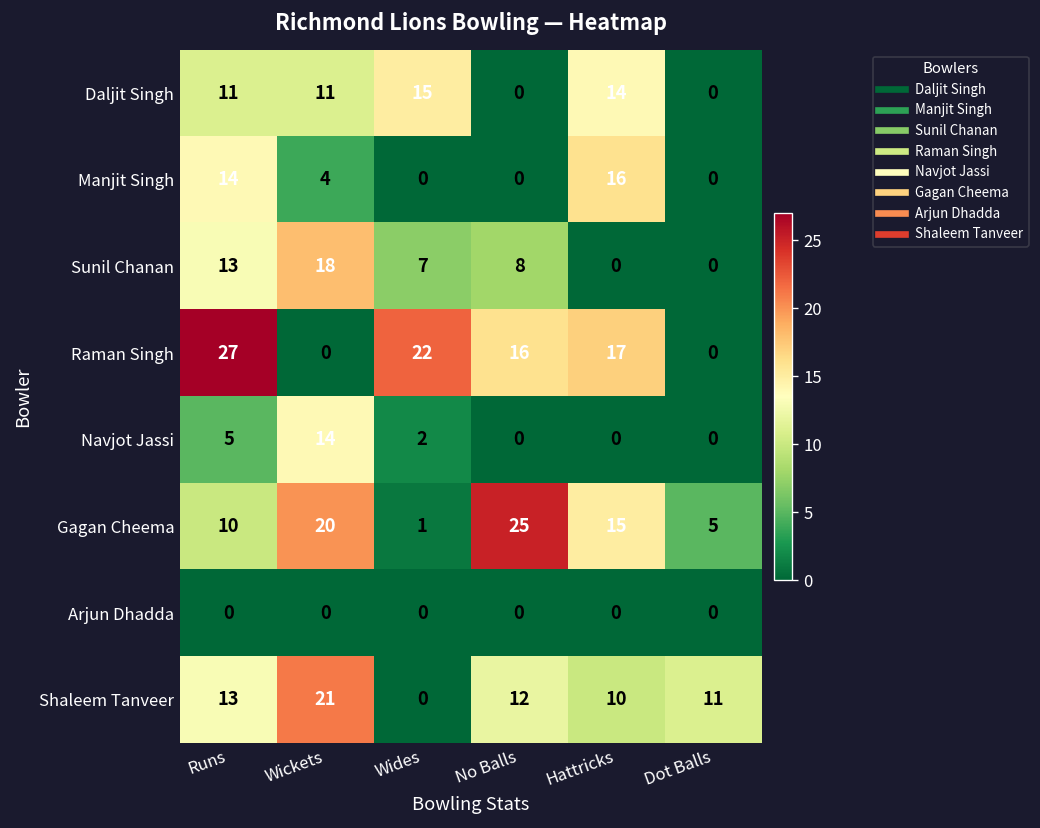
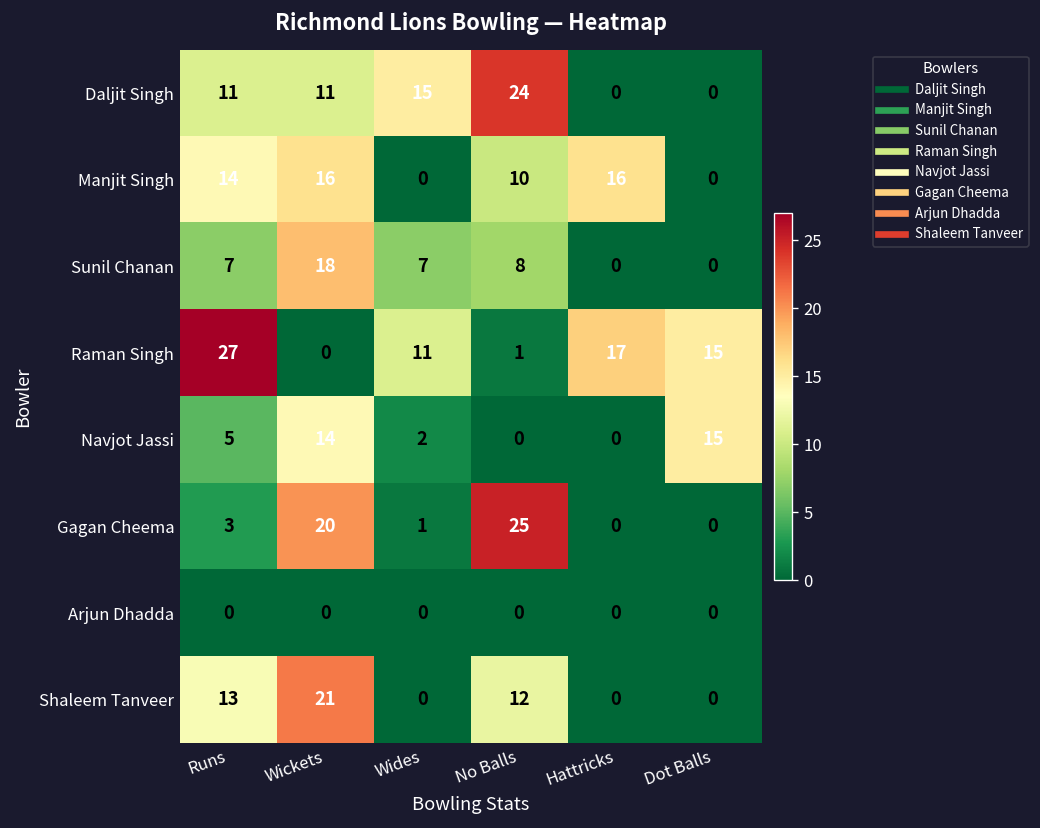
Daljit Singh, No Balls: 0 -> 24
Daljit Singh, Hattricks: 14 -> 0
Manjit Singh, Wickets: 4 -> 16
Manjit Singh, No Balls: 0 -> 10
Sunil Chanan, Runs: 13 -> 7
Raman Singh, Wides: 22 -> 11
Raman Singh, No Balls: 16 -> 1
Raman Singh, Dot Balls: 0 -> 15
Navjot Jassi, Dot Balls: 0 -> 15
Gagan Cheema, Runs: 10 -> 3
Gagan Cheema, Hattricks: 15 -> 0
Gagan Cheema, Dot Balls: 5 -> 0
Shaleem Tanveer, Hattricks: 10 -> 0
Shaleem Tanveer, Dot Balls: 11 -> 0
